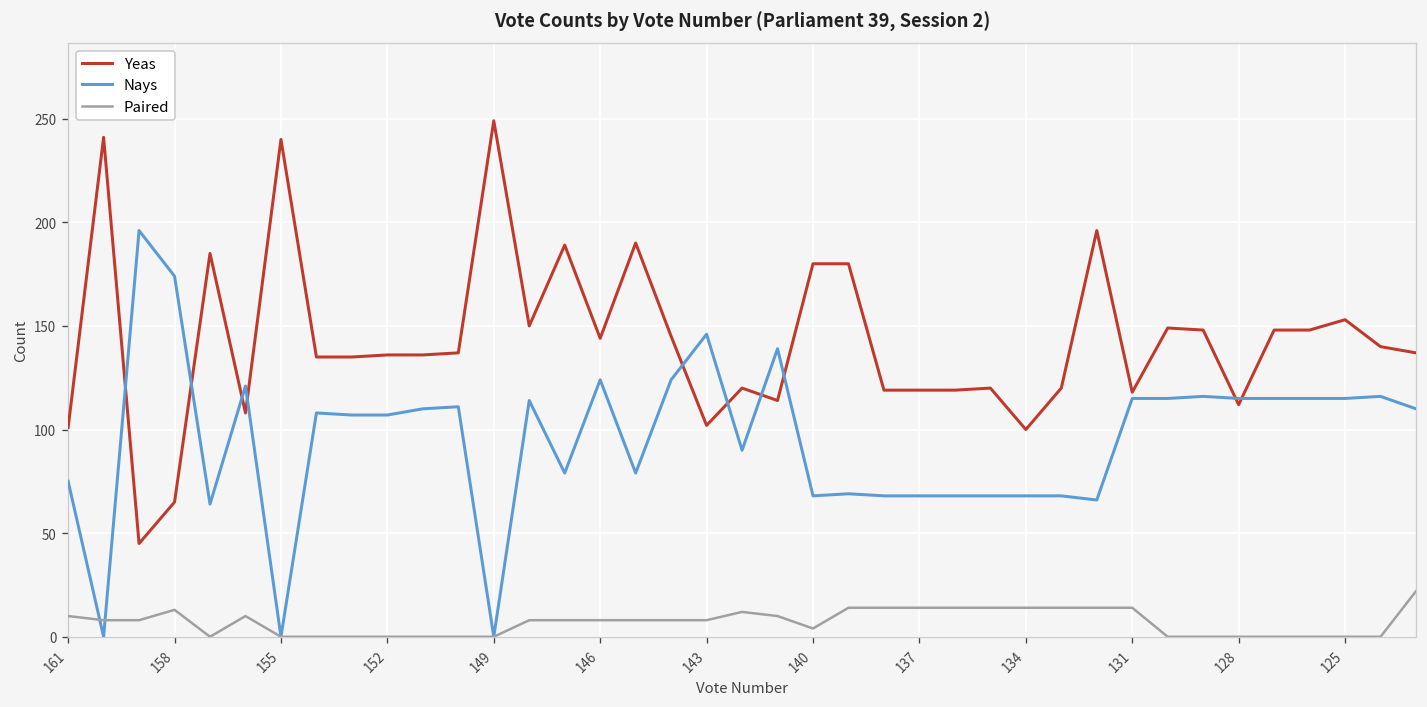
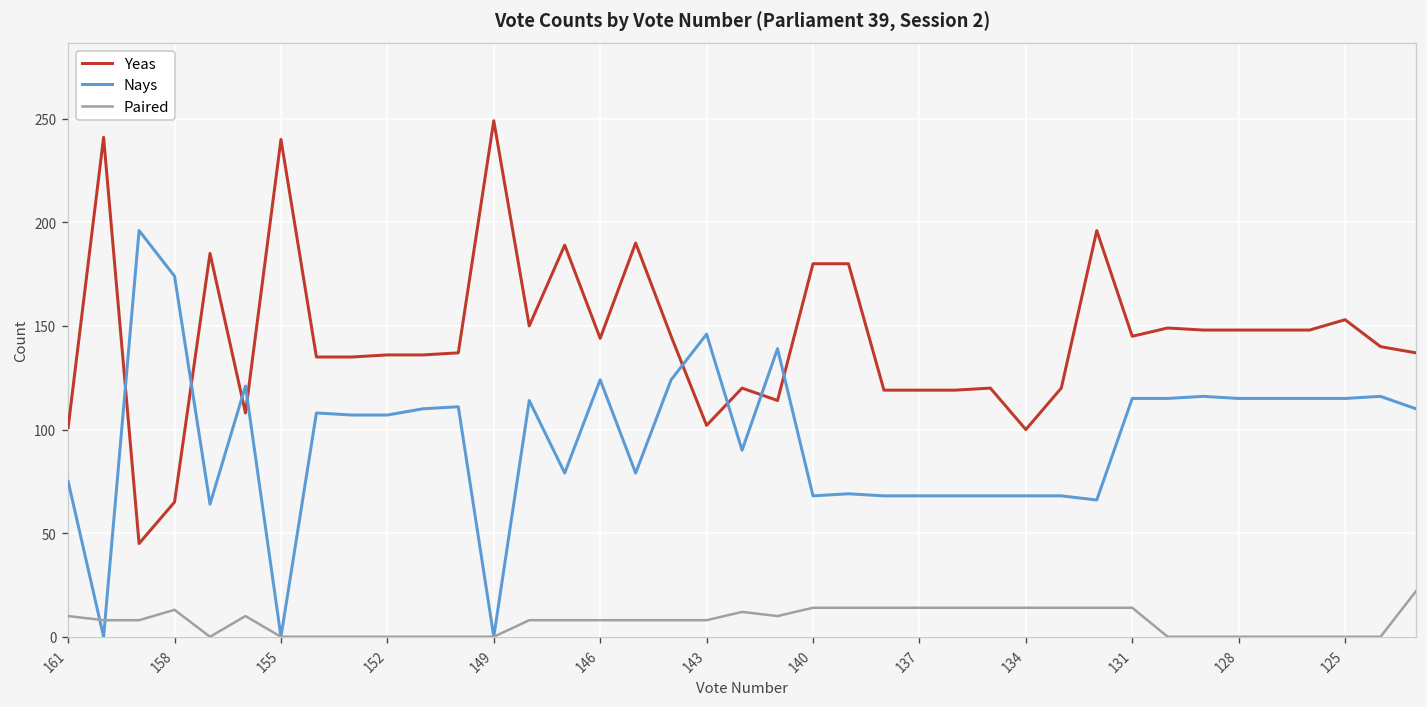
Paired, 140: 4 -> 14
Yeas, 131: 118 -> 145
Yeas, 128: 112 -> 148
